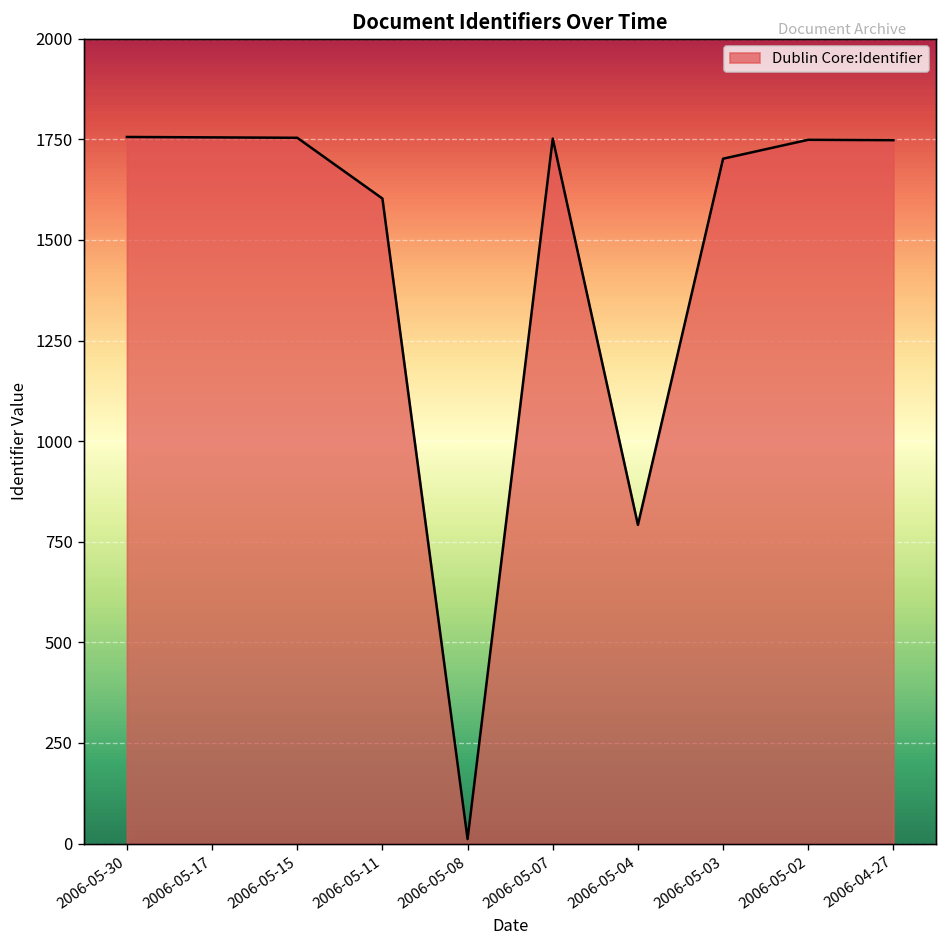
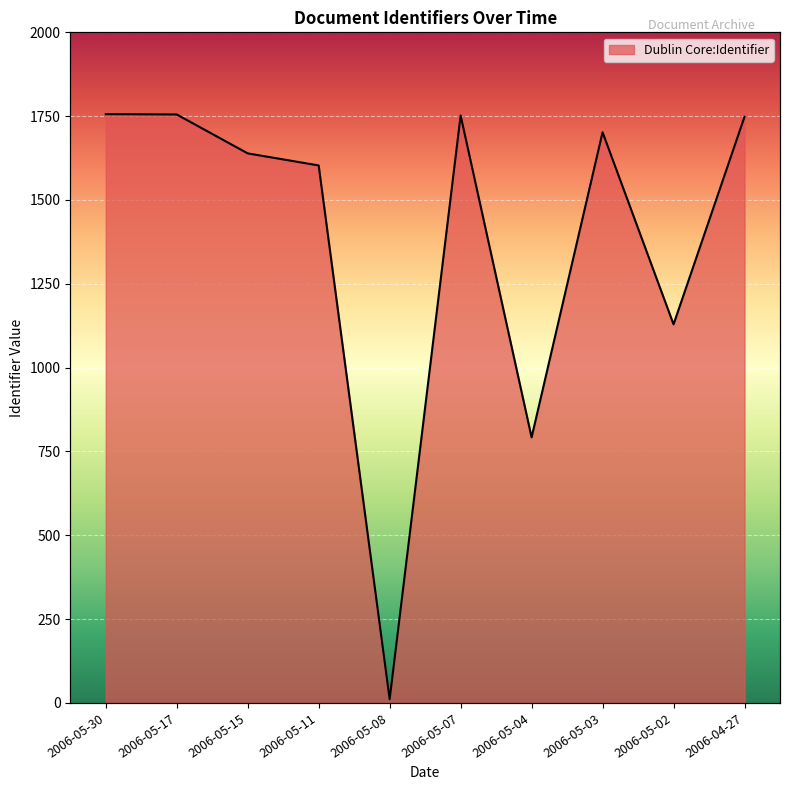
2006-05-15: 1750 -> 1640
2006-05-02: 1750 -> 1130
